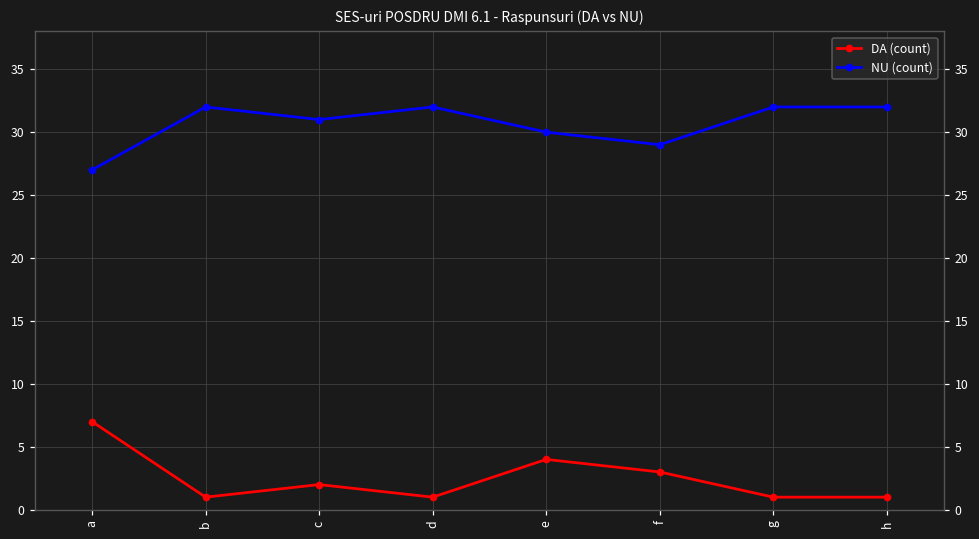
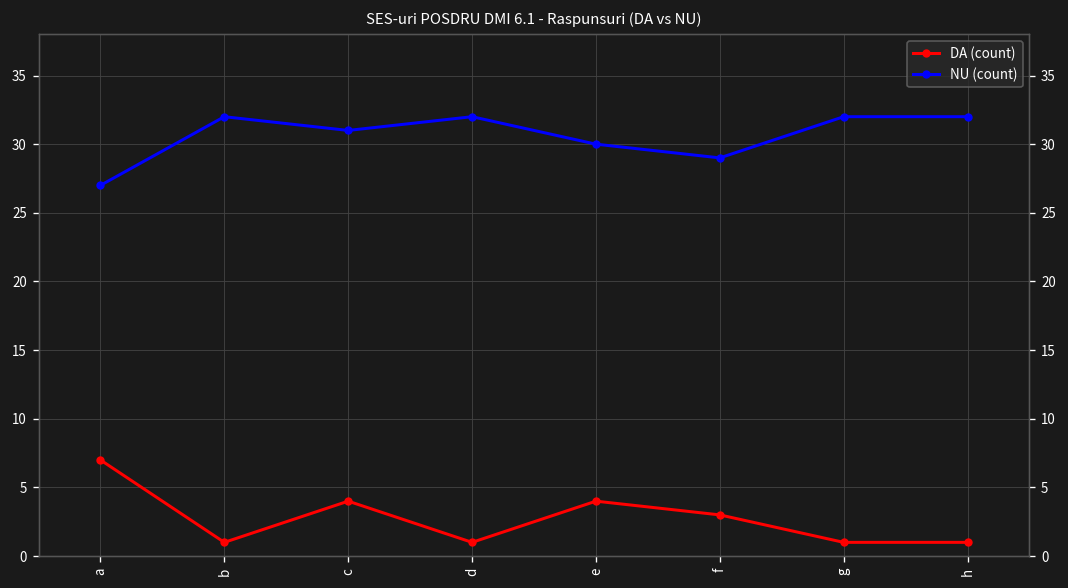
DA (count), c: 2 -> 4
